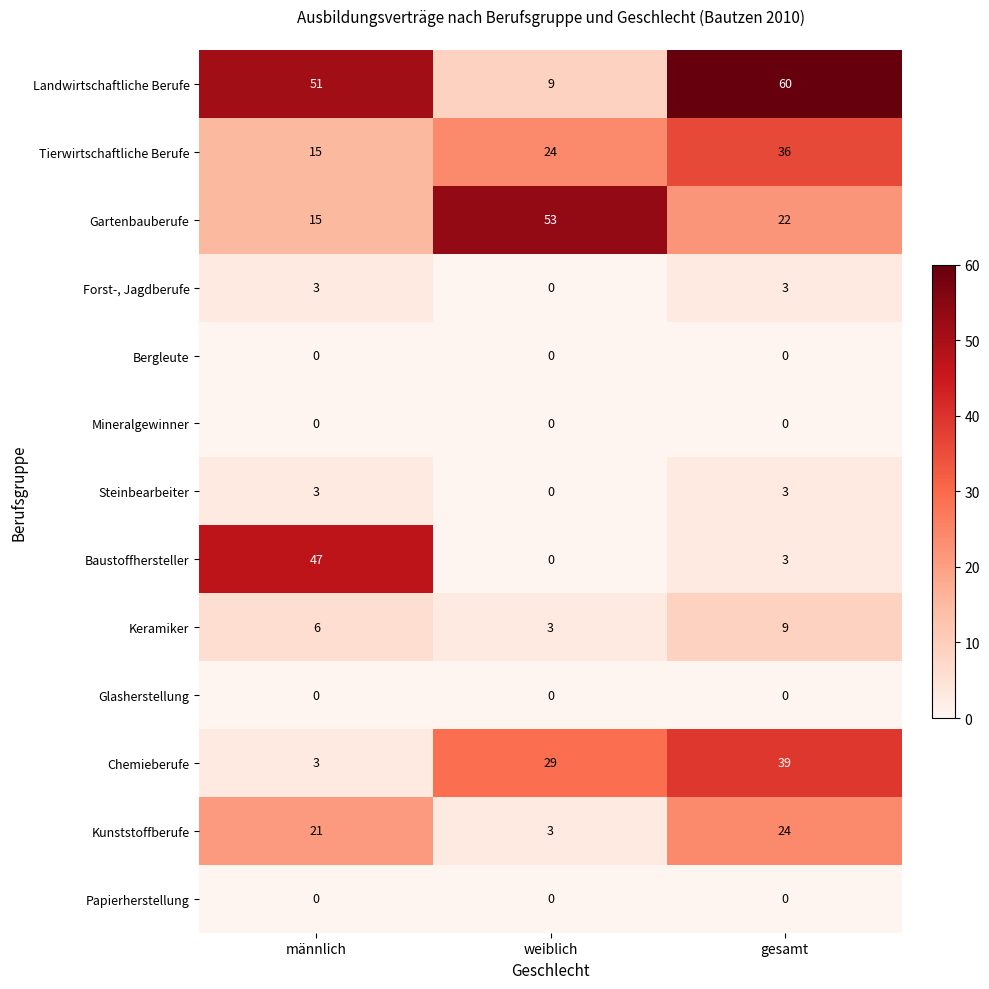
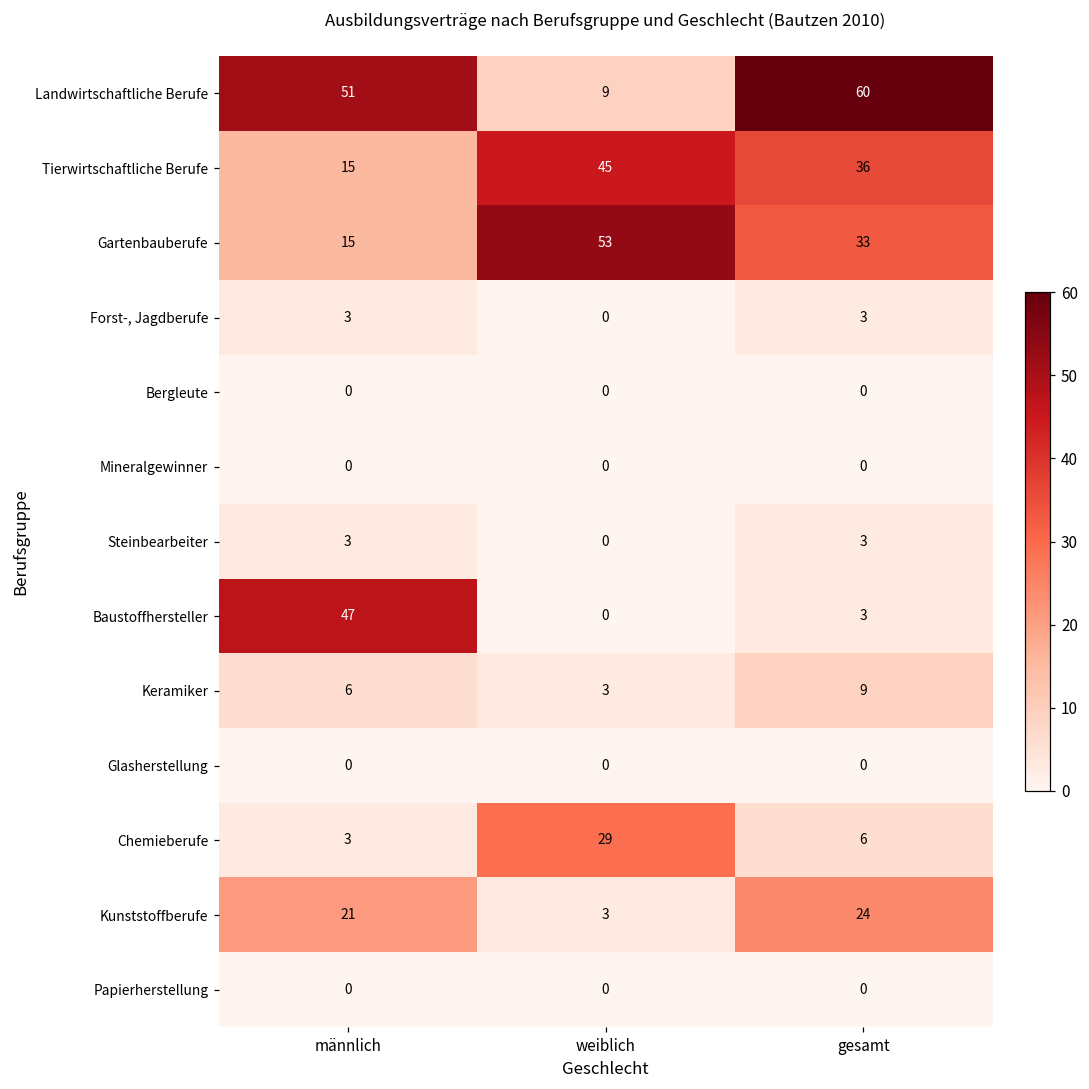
Tierwirtschaftliche Berufe, weiblich: 24 -> 45
Gartenbauberufe, gesamt: 22 -> 33
Chemieberufe, gesamt: 39 -> 6
